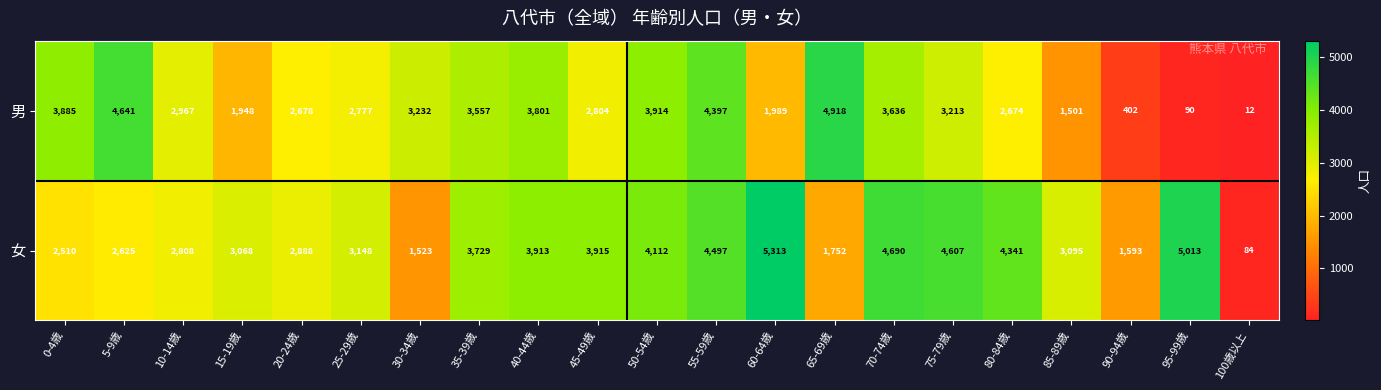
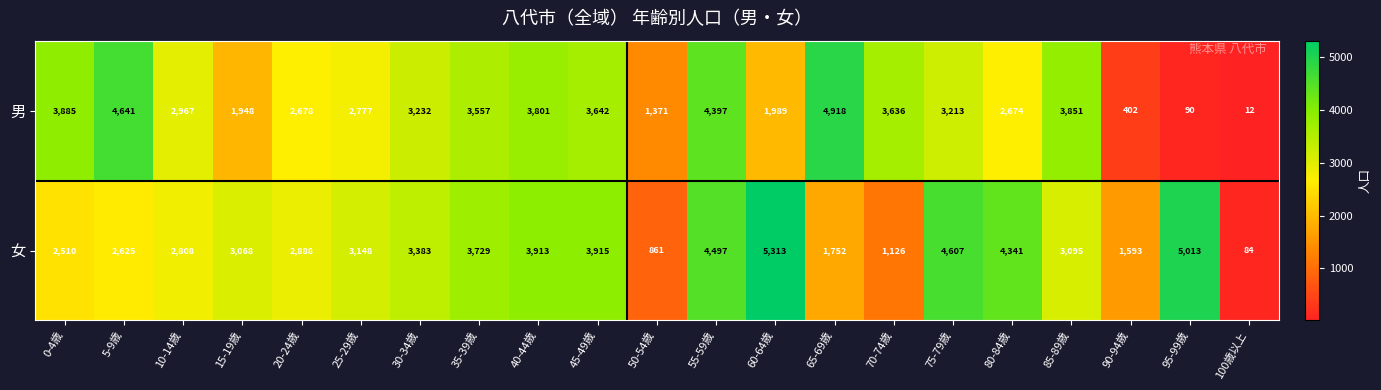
男, 45-49歳: 2,804 -> 3,642
男, 50-54歳: 3,914 -> 1,371
男, 85-89歳: 1,501 -> 3,851
女, 30-34歳: 1,523 -> 3,383
女, 50-54歳: 4,112 -> 861
女, 70-74歳: 4,690 -> 1,126
